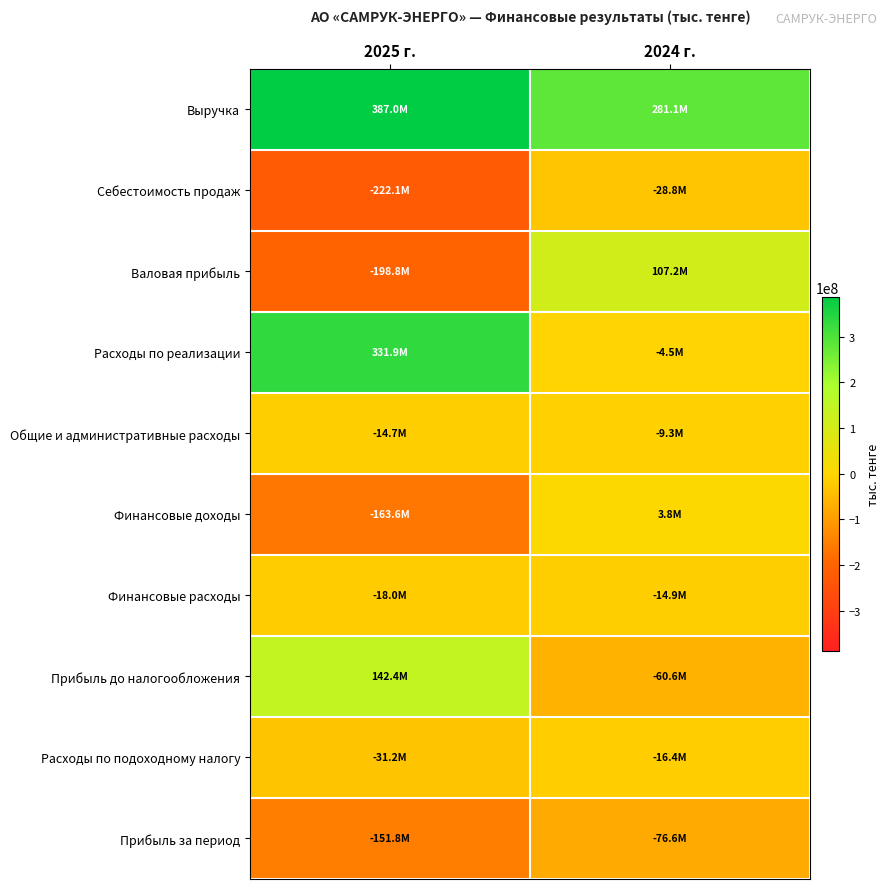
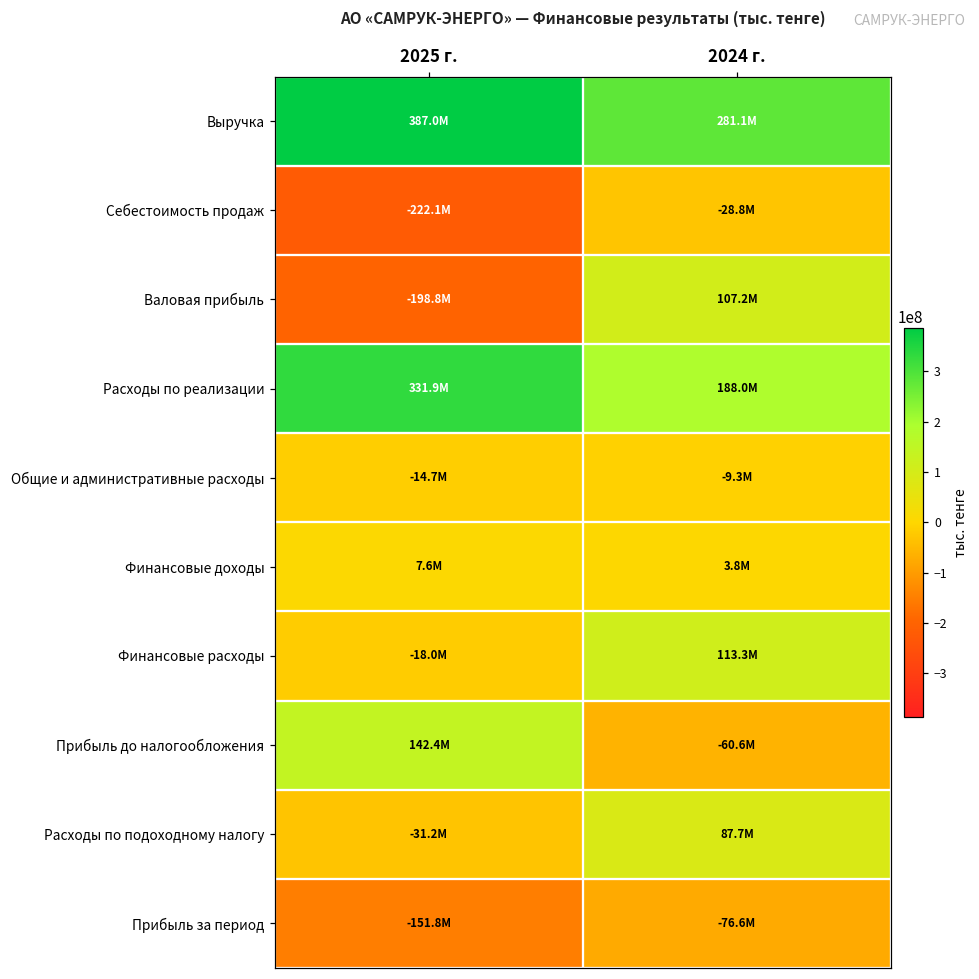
Расходы по реализации, 2024 г.: -4.5M -> 188.0M
Финансовые доходы, 2025 г.: -163.6M -> 7.6M
Финансовые расходы, 2024 г.: -14.9M -> 113.3M
Расходы по подоходному налогу, 2024 г.: -16.4M -> 87.7M
